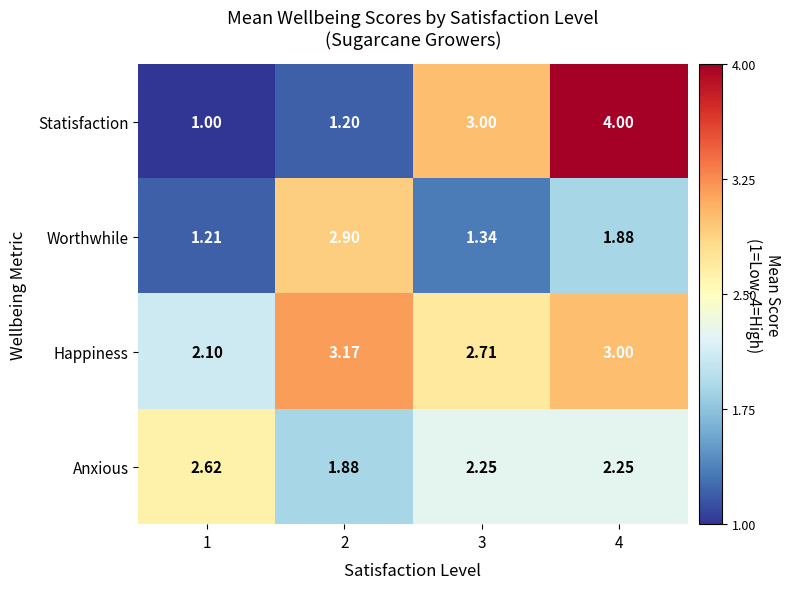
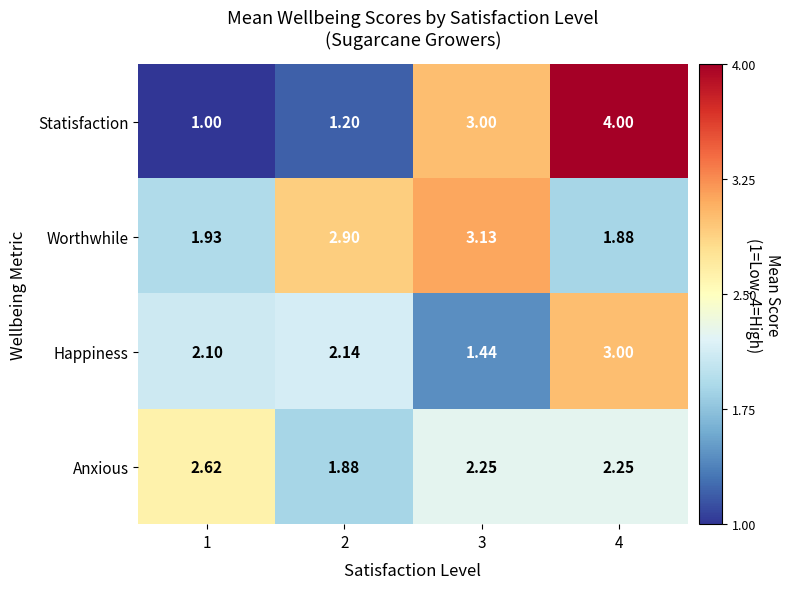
Worthwhile, 1: 1.21 -> 1.93
Worthwhile, 3: 1.34 -> 3.13
Happiness, 2: 3.17 -> 2.14
Happiness, 3: 2.71 -> 1.44
